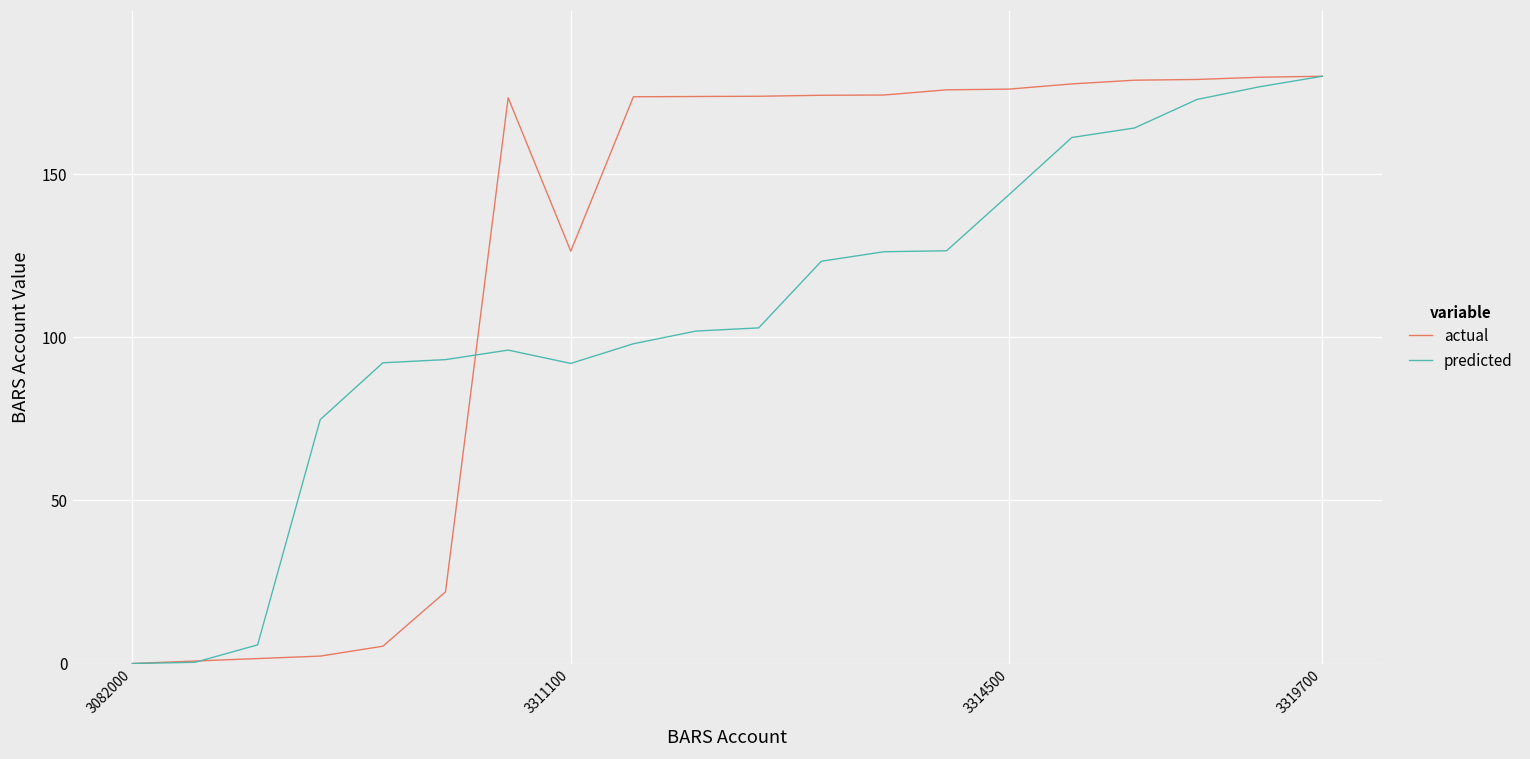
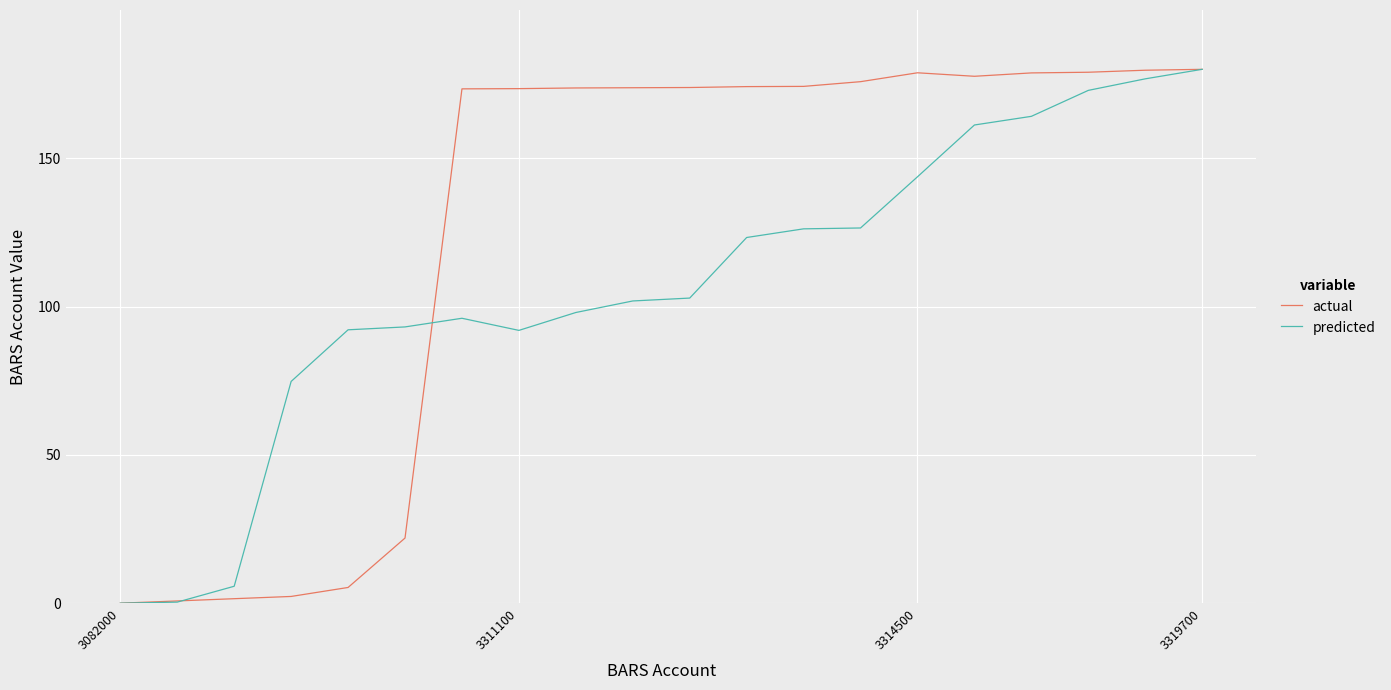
actual, 3311100: 126 -> 173
actual, 3314500: 176 -> 179
